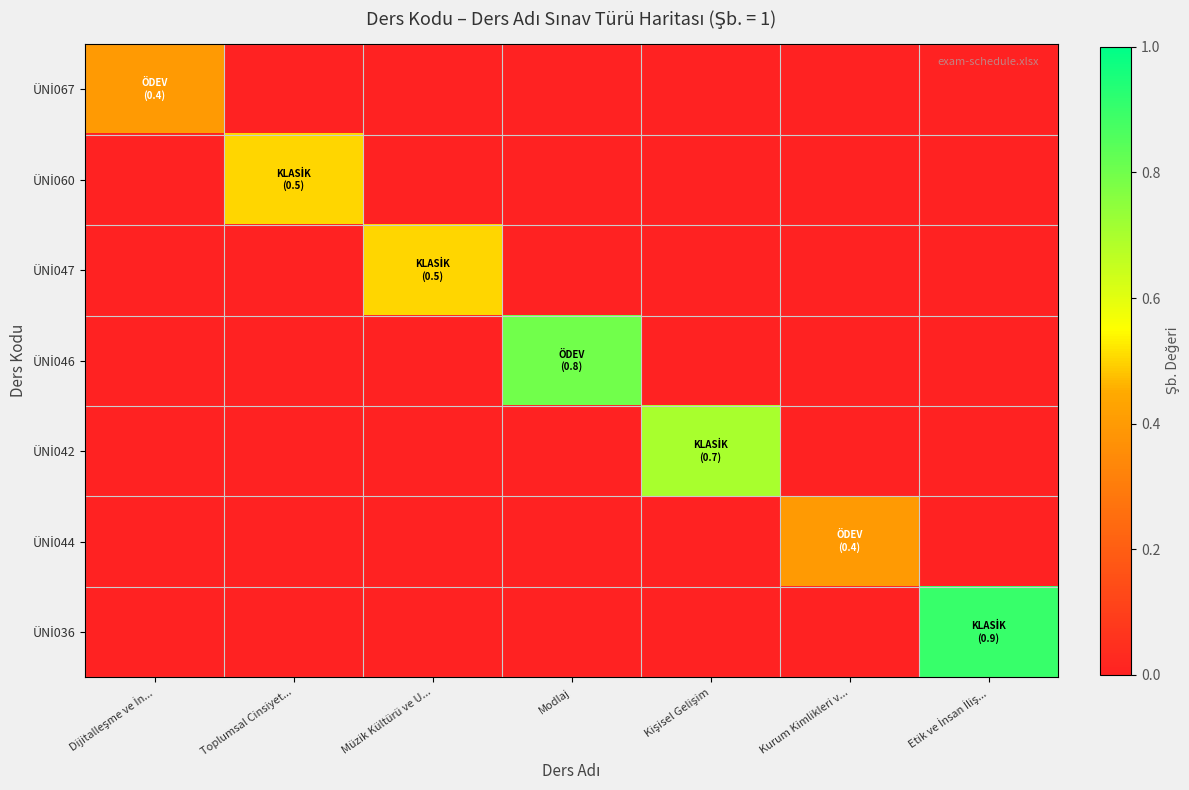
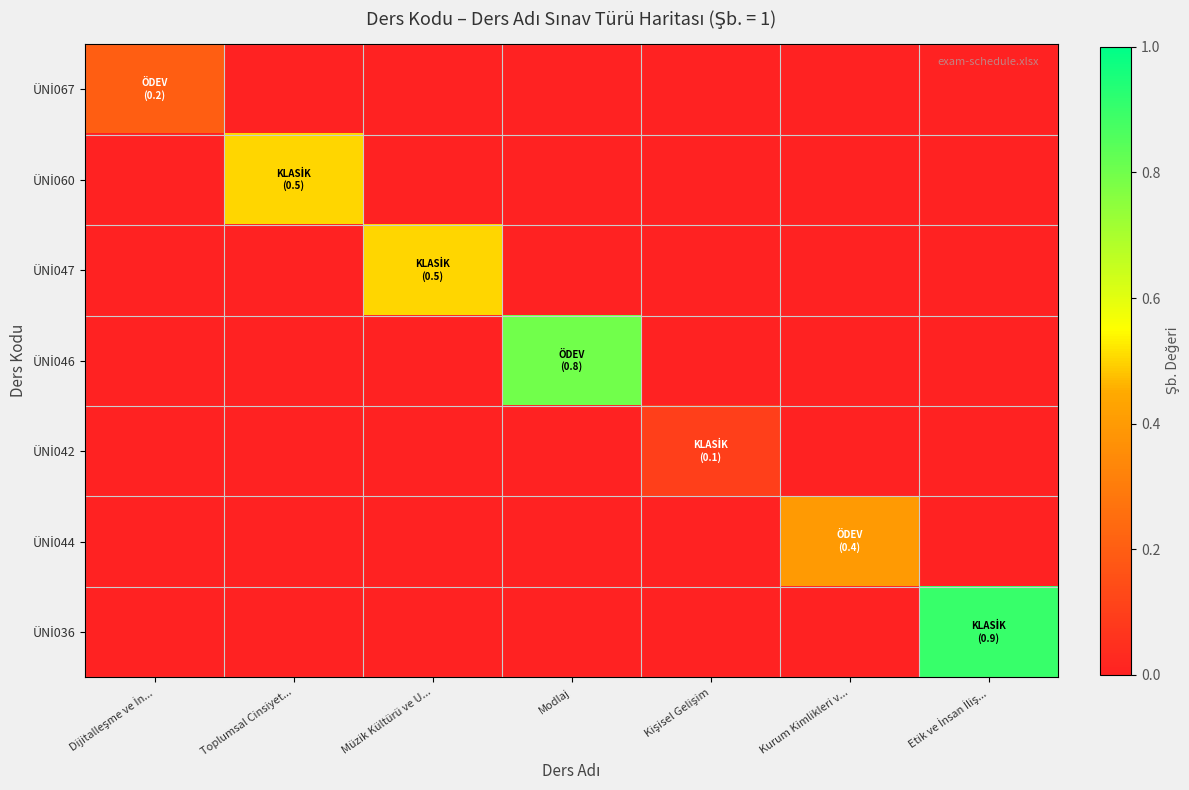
ÜNİ067, Dijitalleşme ve İn...: (0.4) -> (0.2)
ÜNİ042, Kişisel Gelişim: (0.7) -> (0.1)
